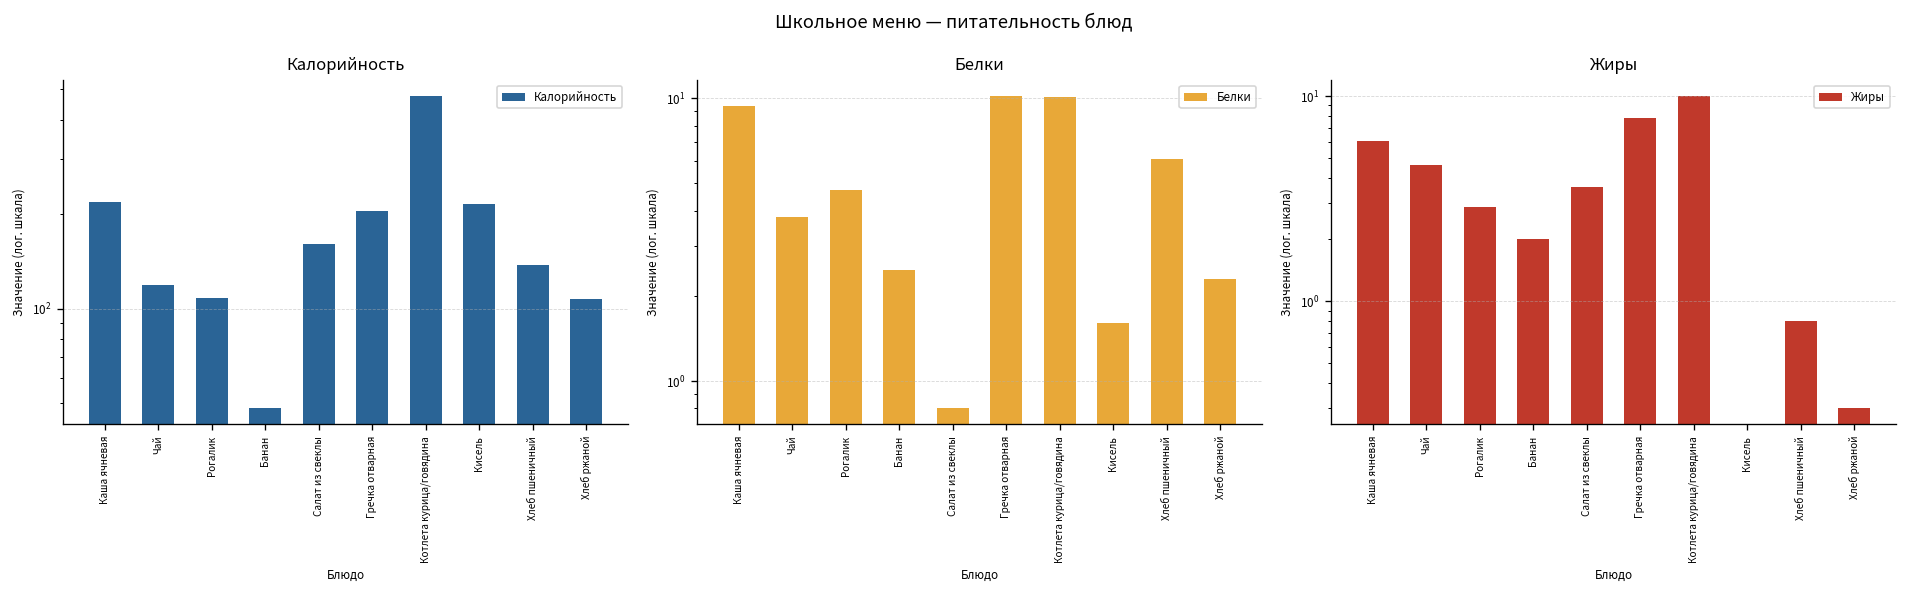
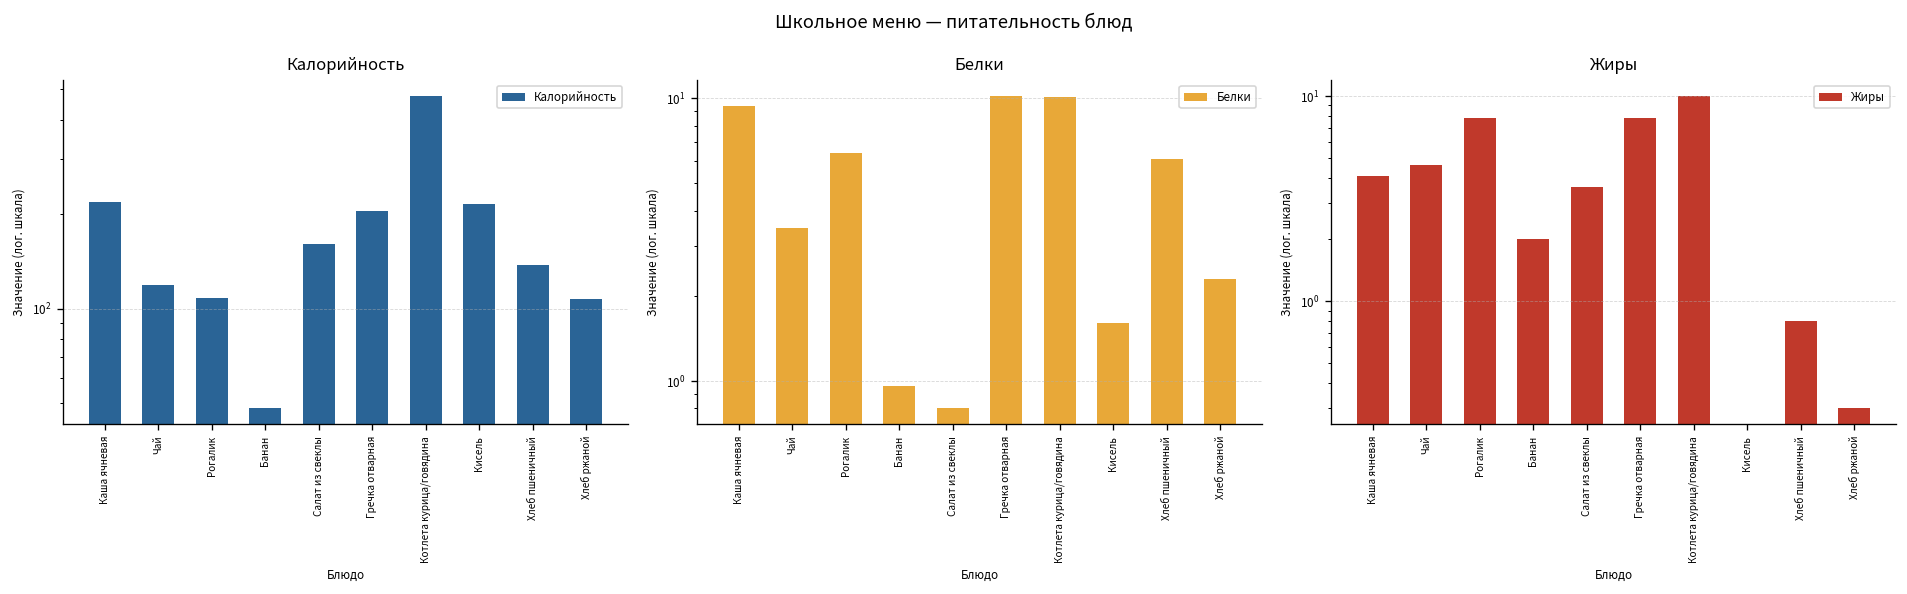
Белки, Чай: 3.8 -> 3.5
Белки, Рогалик: 4.7 -> 6.4
Белки, Банан: 2.5 -> 0.96
Жиры, Каша ячневая: 6.0 -> 4.1
Жиры, Рогалик: 2.9 -> 8
